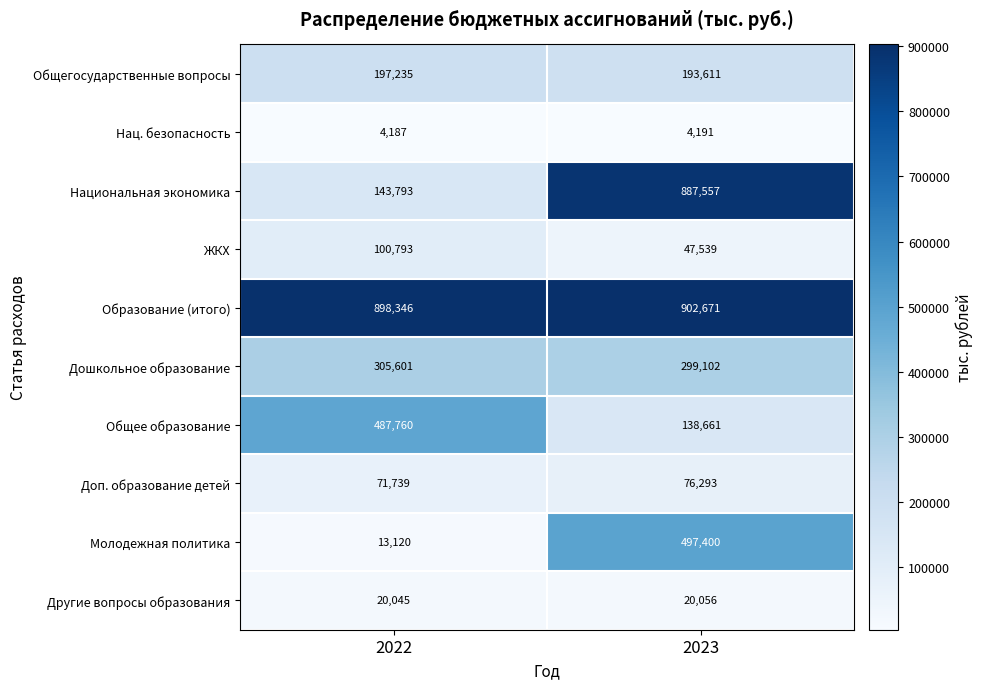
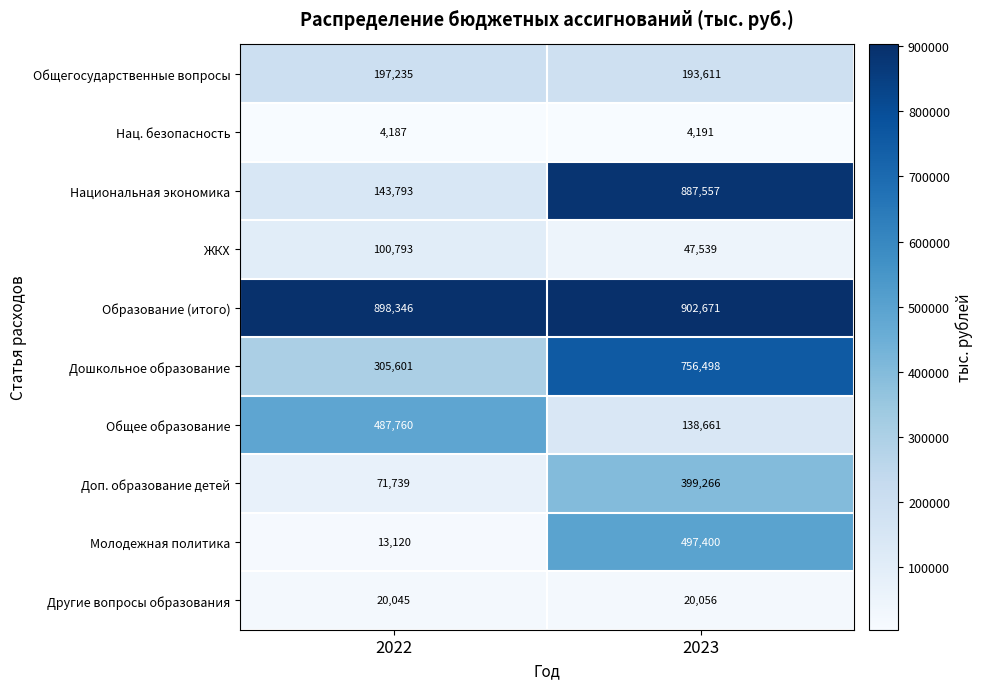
Дошкольное образование, 2023: 299,102 -> 756,498
Доп. образование детей, 2023: 76,293 -> 399,266
